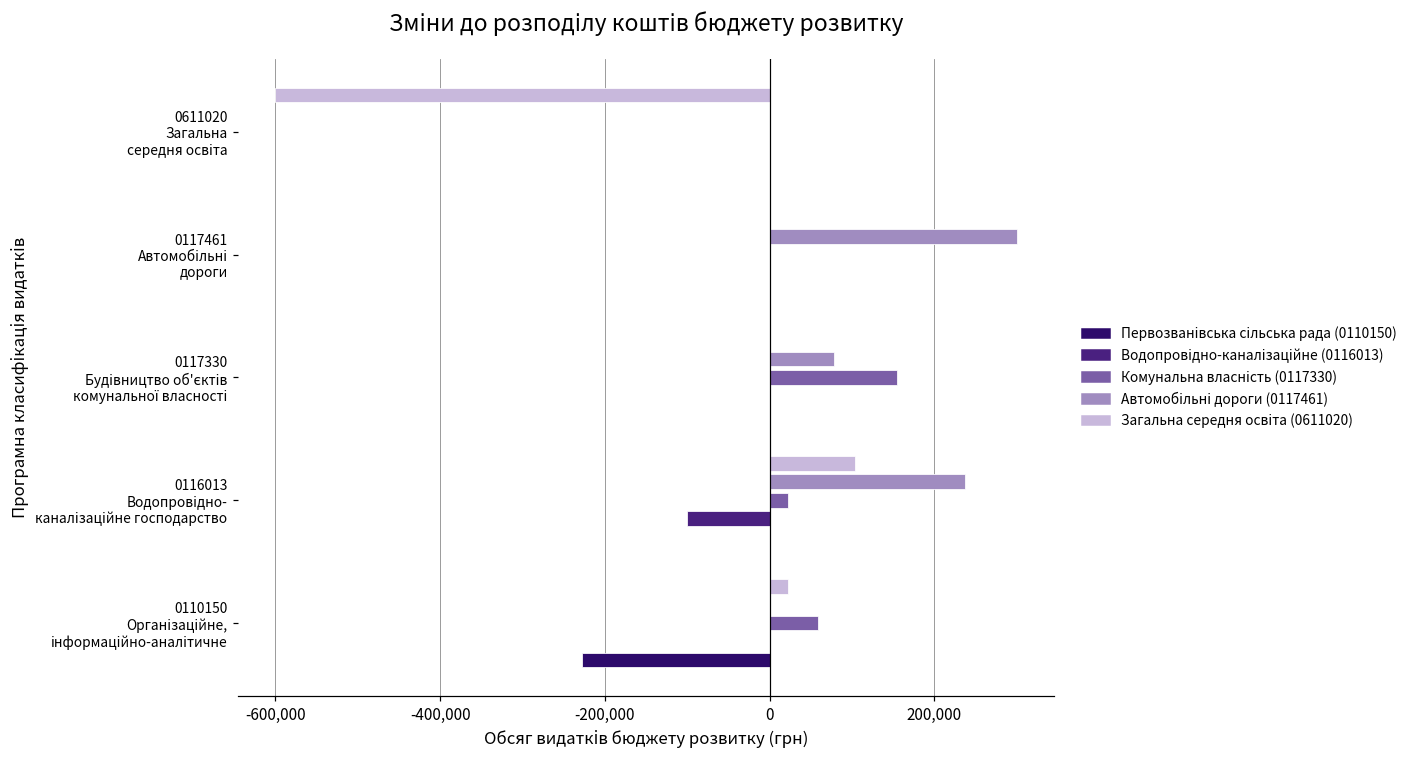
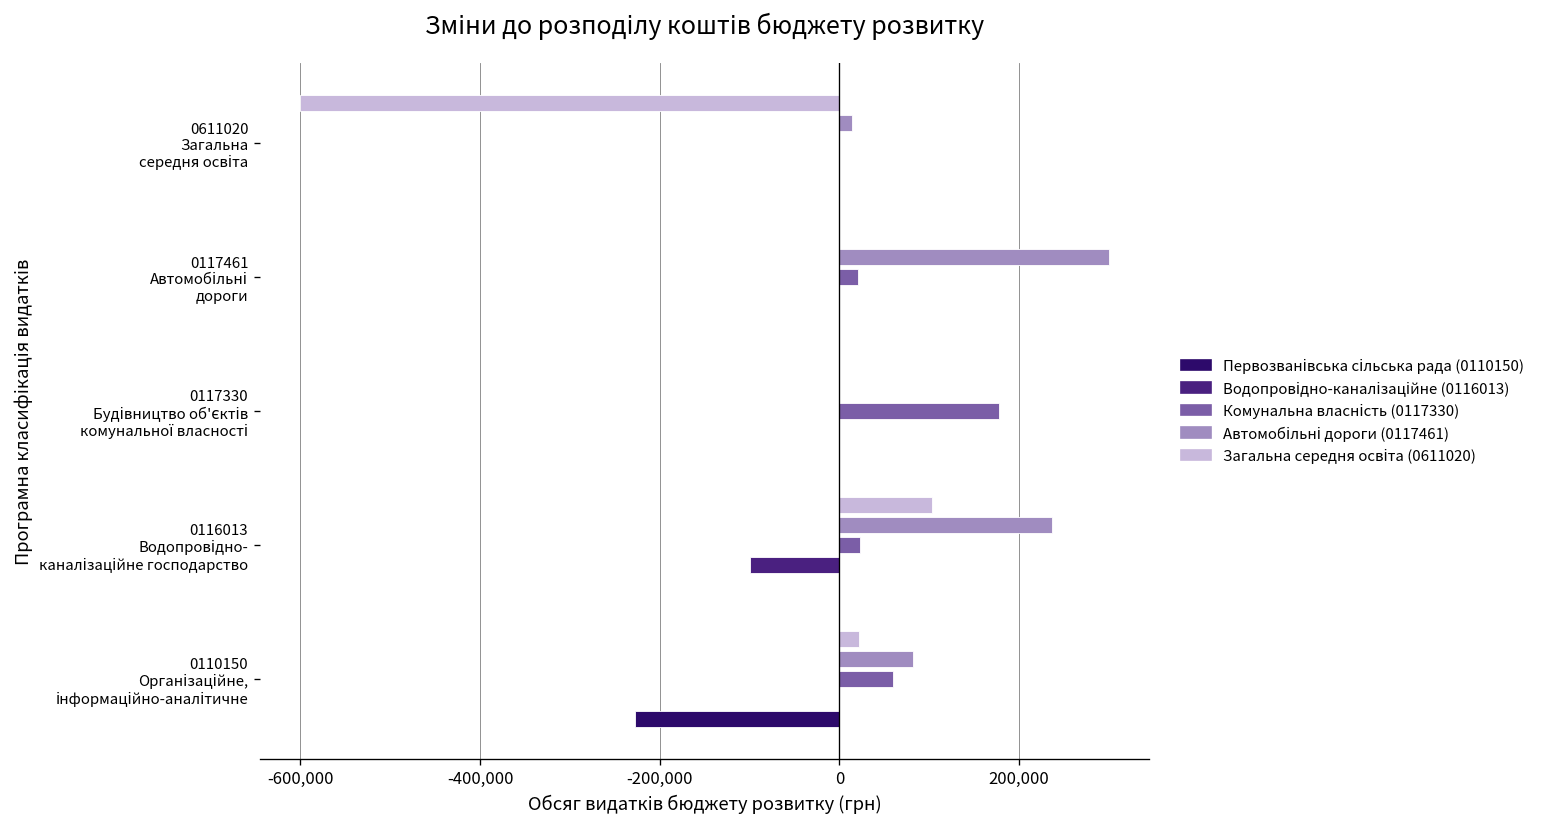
Автомобільні дороги (0117461), 0611020 Загальна середня освіта: 0 -> 10,000
Комунальна власність (0117330), 0117461 Автомобільні дороги: 0 -> 20,000
Автомобільні дороги (0117461), 0117330 Будівництво об'єктів комунальної власності: 80,000 -> 0
Комунальна власність (0117330), 0117330 Будівництво об'єктів комунальної власності: 160,000 -> 180,000
Автомобільні дороги (0117461), 0110150 Організаційне, інформаційно-аналітичне: 0 -> 80,000
